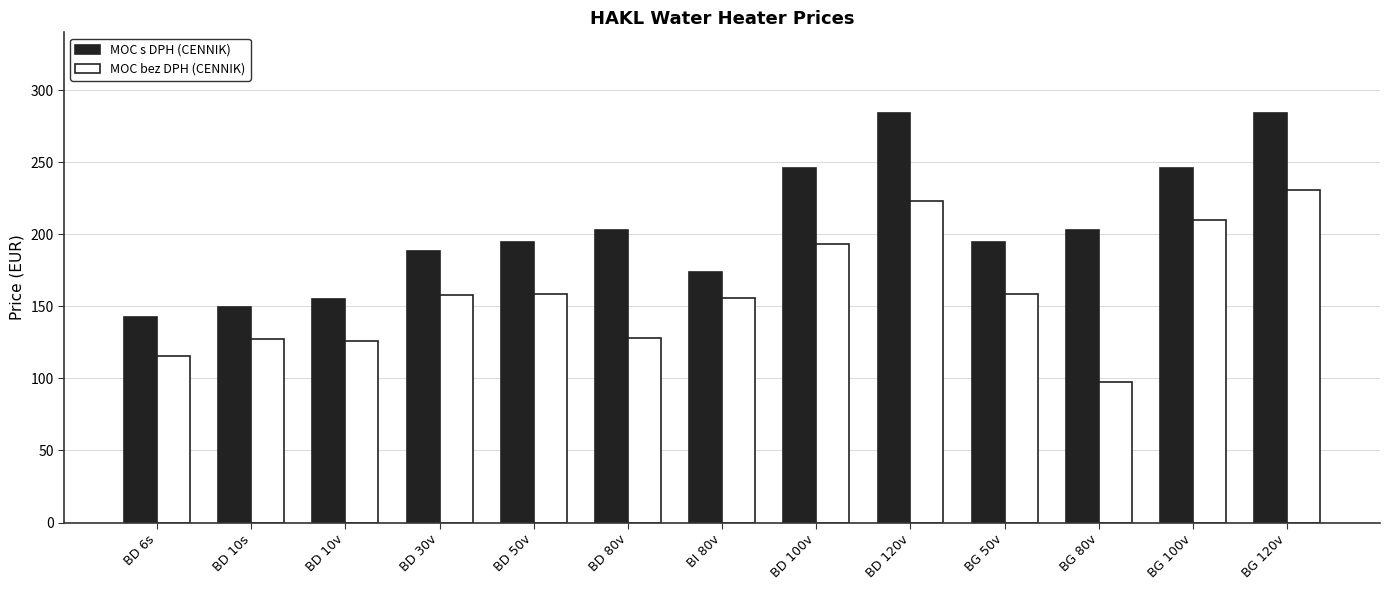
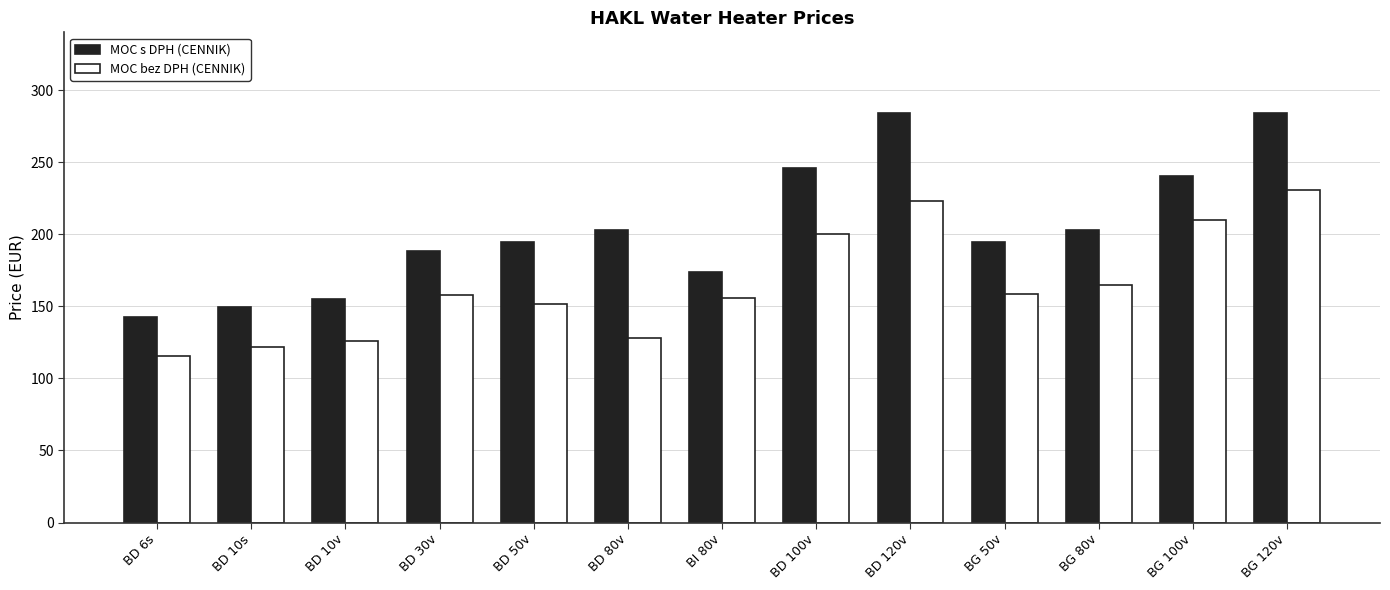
MOC bez DPH (CENNIK), BD 10s: 127 -> 122
MOC bez DPH (CENNIK), BD 50v: 158 -> 151
MOC bez DPH (CENNIK), BD 100v: 193 -> 200
MOC bez DPH (CENNIK), BG 80v: 98 -> 165
MOC s DPH (CENNIK), BG 100v: 246 -> 240
